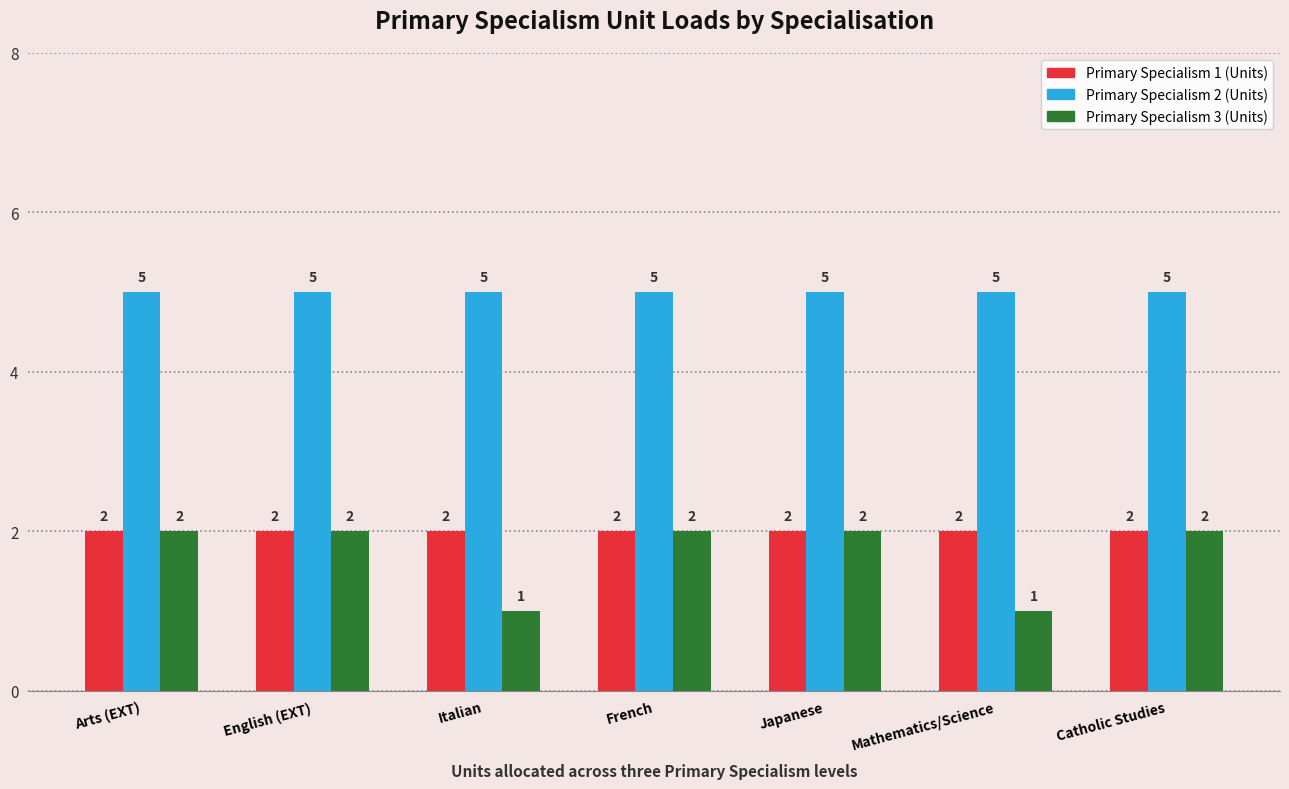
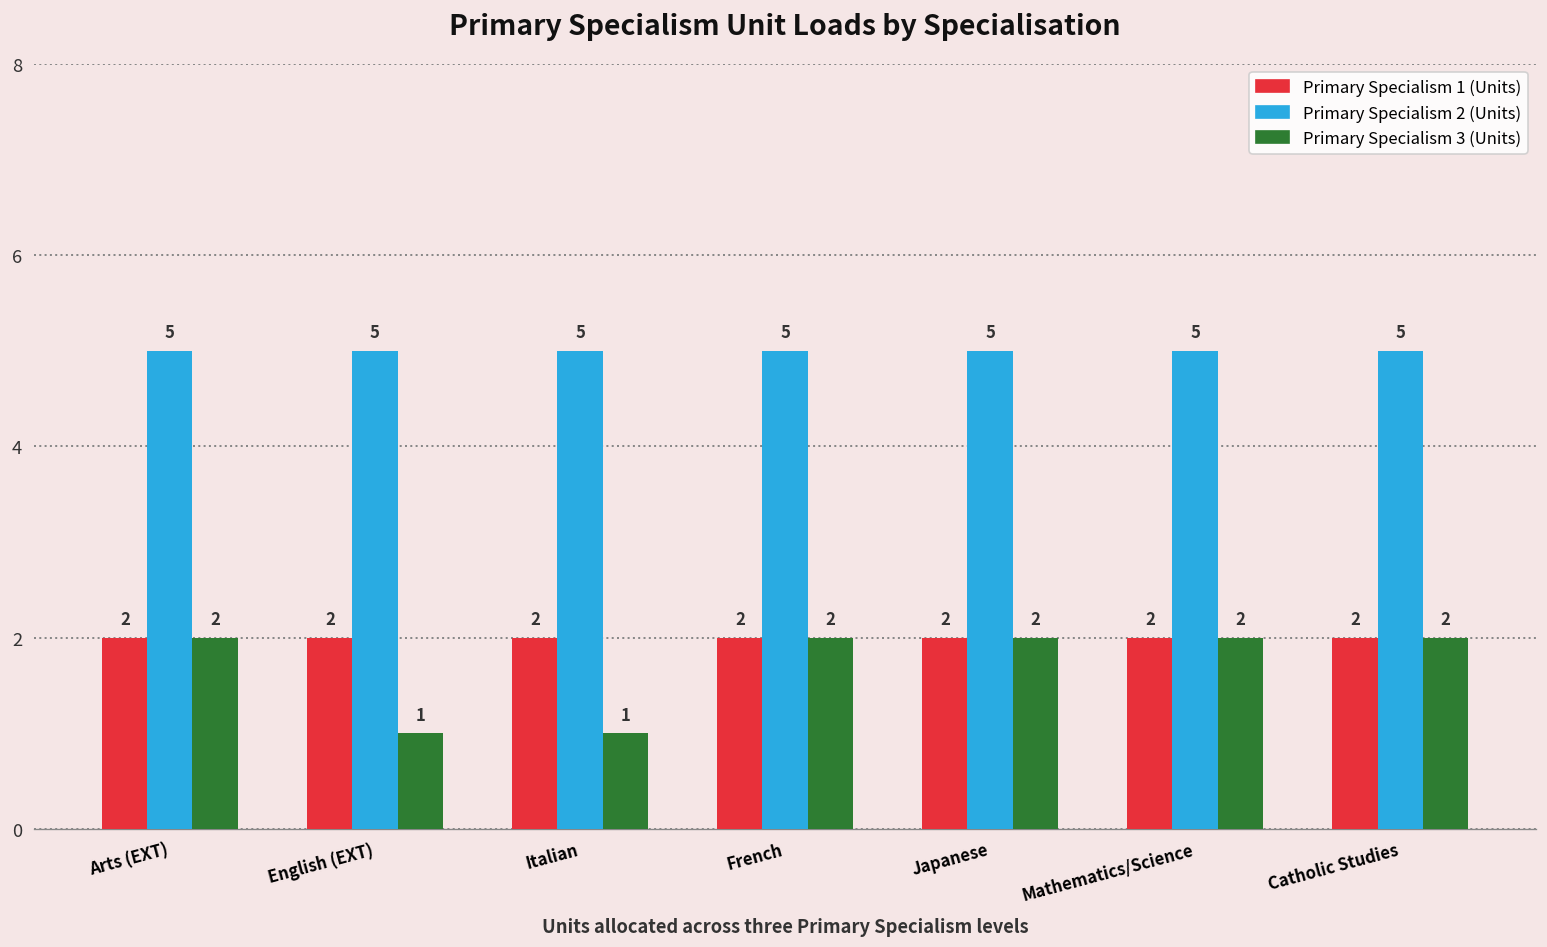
Primary Specialism 3 (Units), English (EXT): 2 -> 1
Primary Specialism 3 (Units), Mathematics/Science: 1 -> 2
